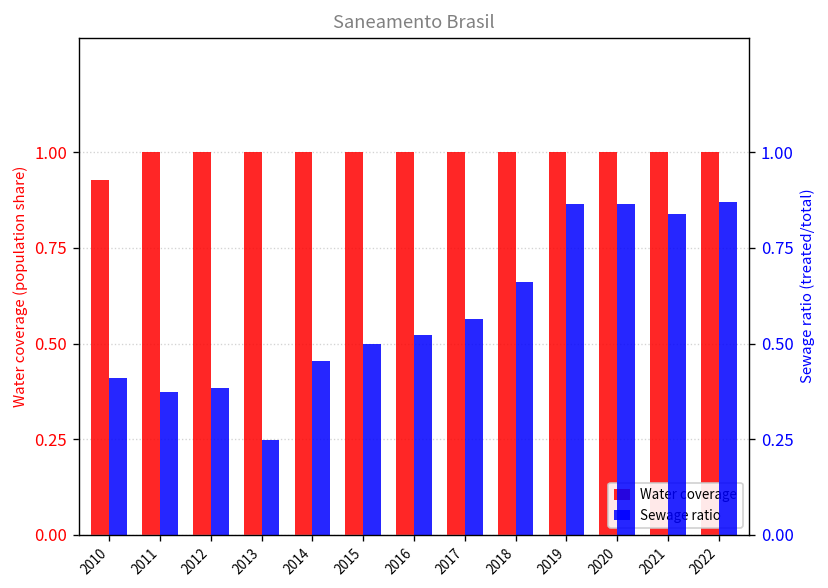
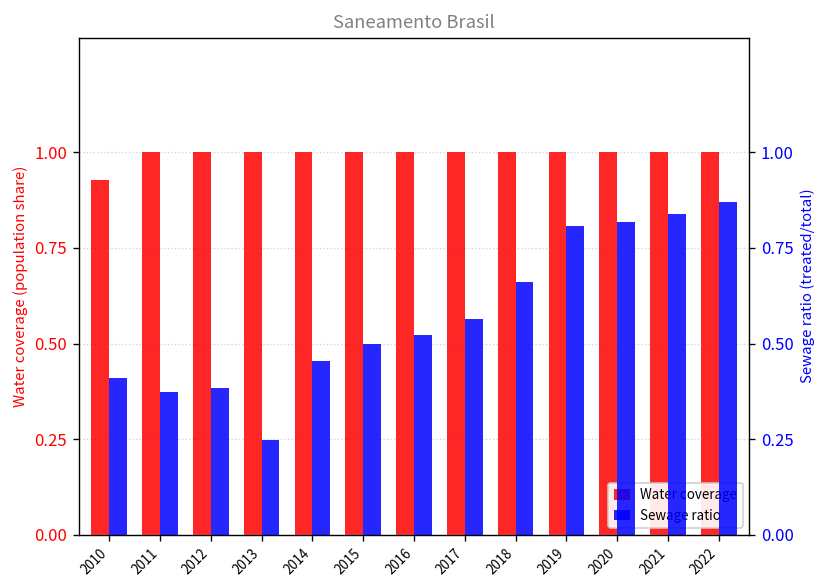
Sewage ratio, 2019: 0.86 -> 0.81
Sewage ratio, 2020: 0.87 -> 0.82
